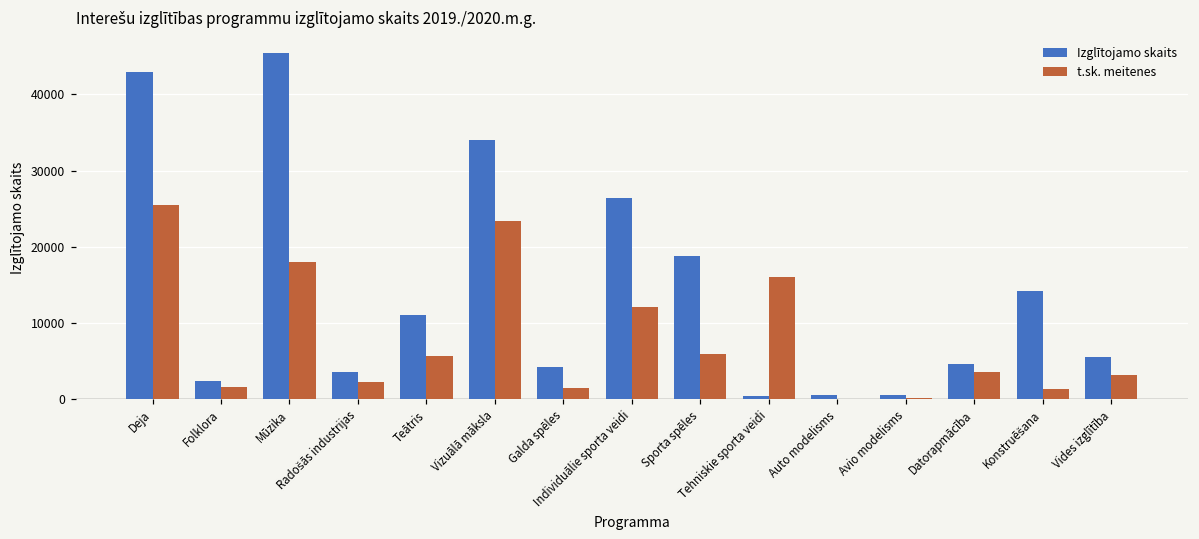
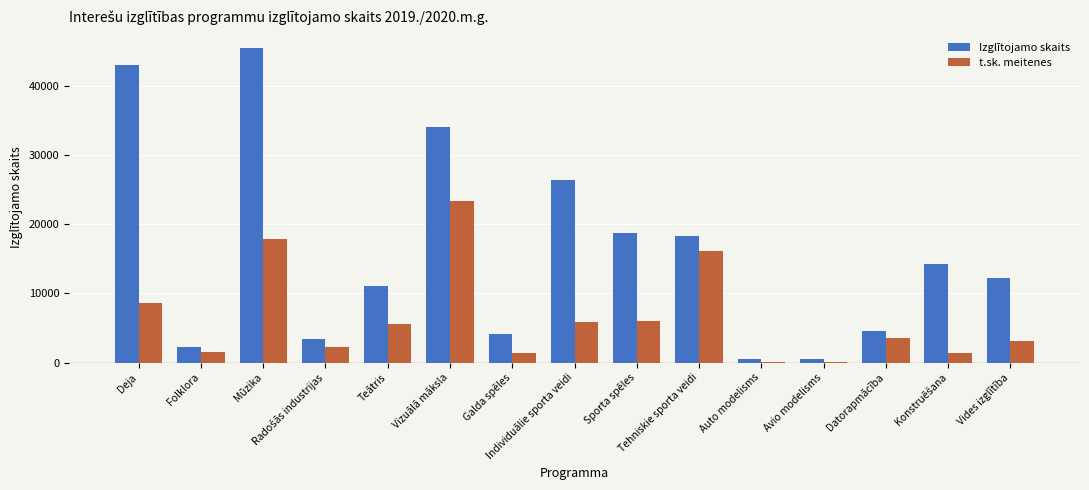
t.sk. meitenes, Deja: 26000 -> 9000
t.sk. meitenes, Individuālie sporta veidi: 12000 -> 6000
Izglītojamo skaits, Tehniskie sporta veidi: 0 -> 18000
Izglītojamo skaits, Vides izglītība: 5000 -> 12000
